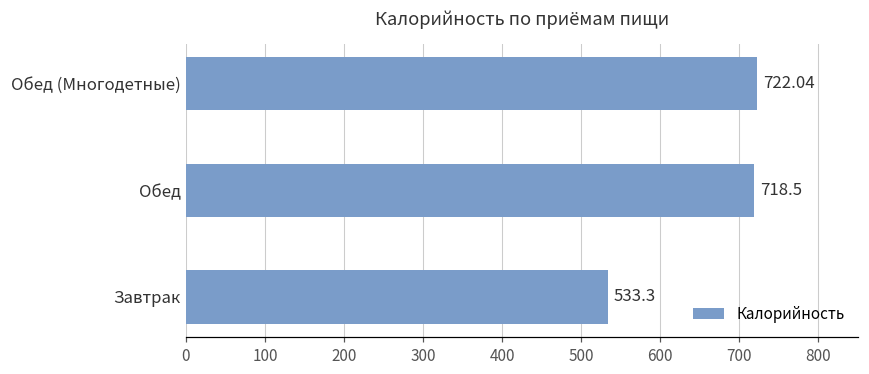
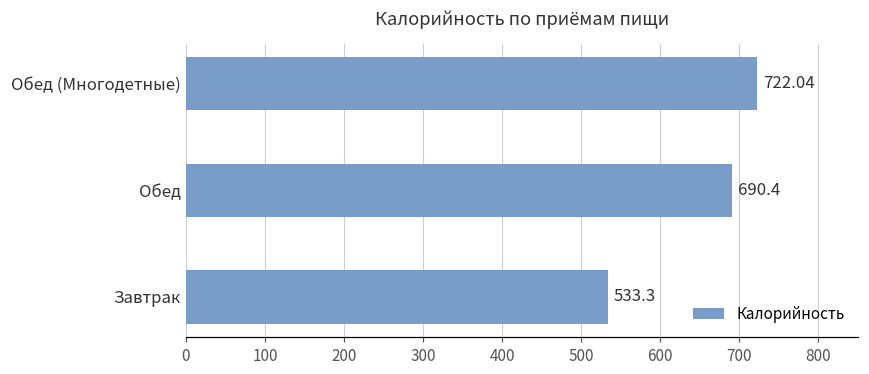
Обед: 718.5 -> 690.4
